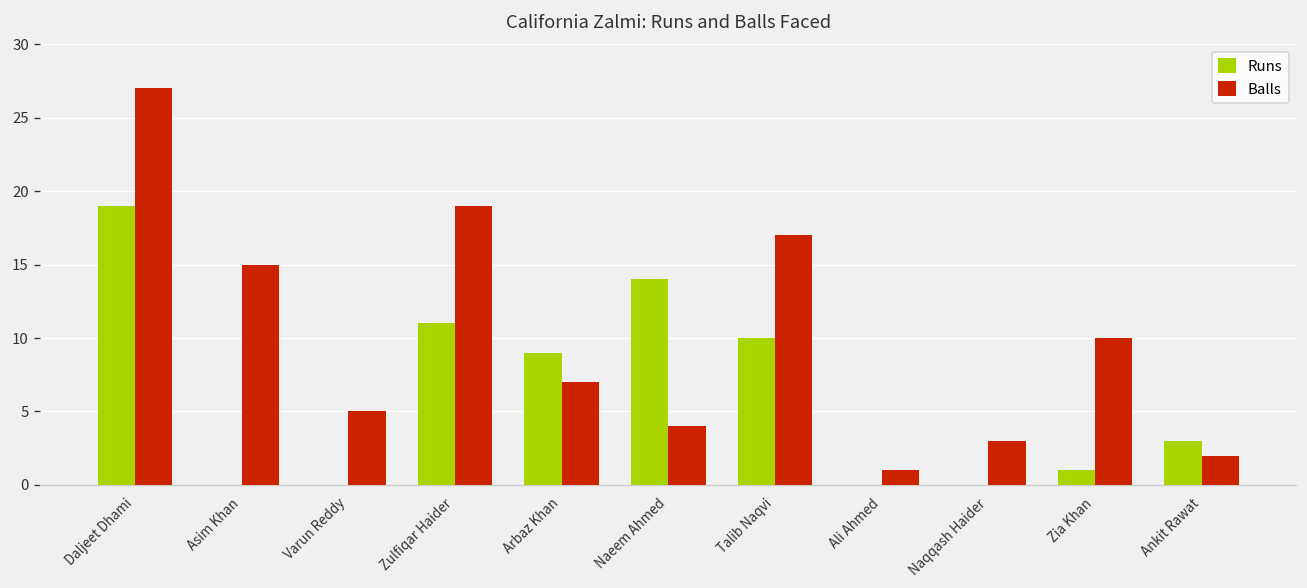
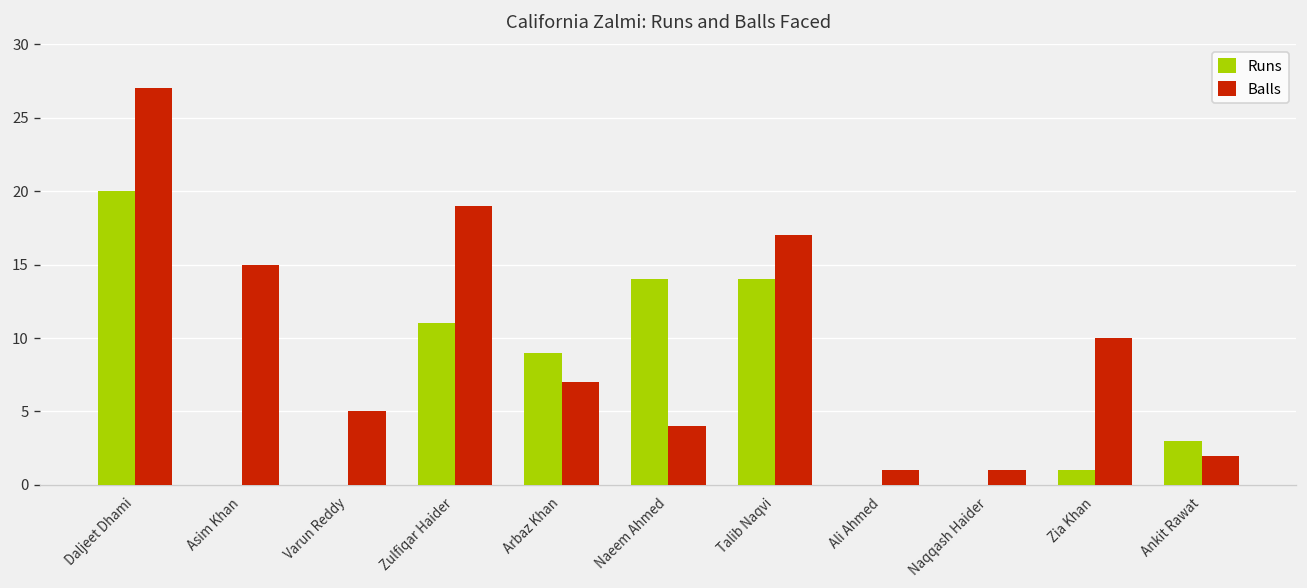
Runs, Daljeet Dhami: 19 -> 20
Runs, Talib Naqvi: 10 -> 14
Balls, Naqqash Haider: 3 -> 1
